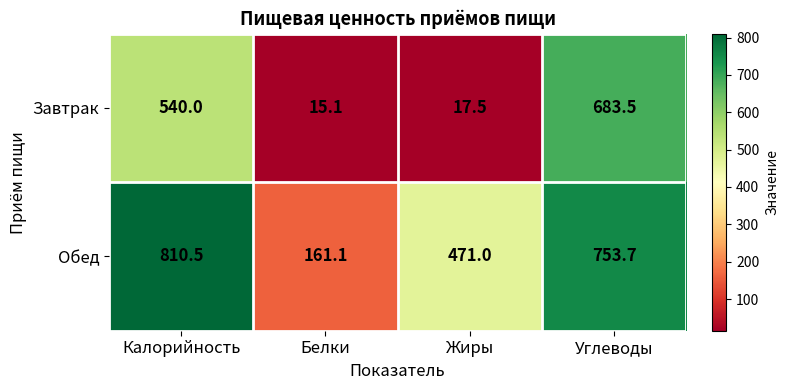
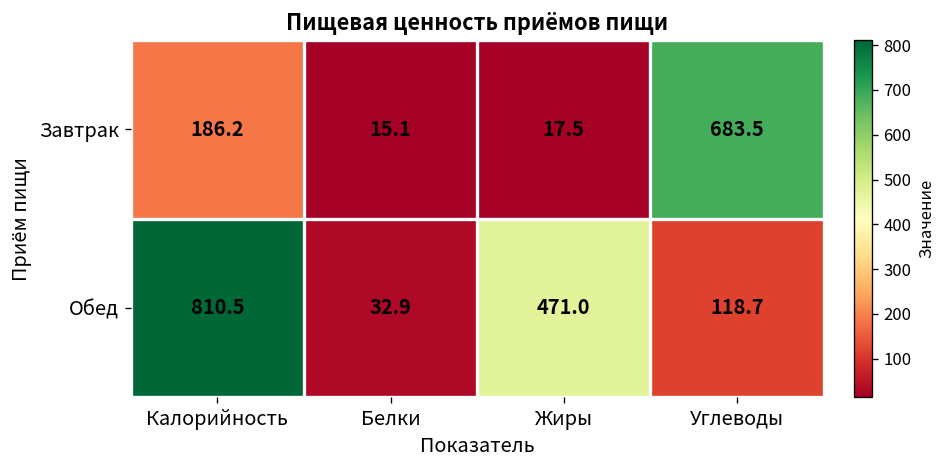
Завтрак, Калорийность: 540.0 -> 186.2
Обед, Белки: 161.1 -> 32.9
Обед, Углеводы: 753.7 -> 118.7
